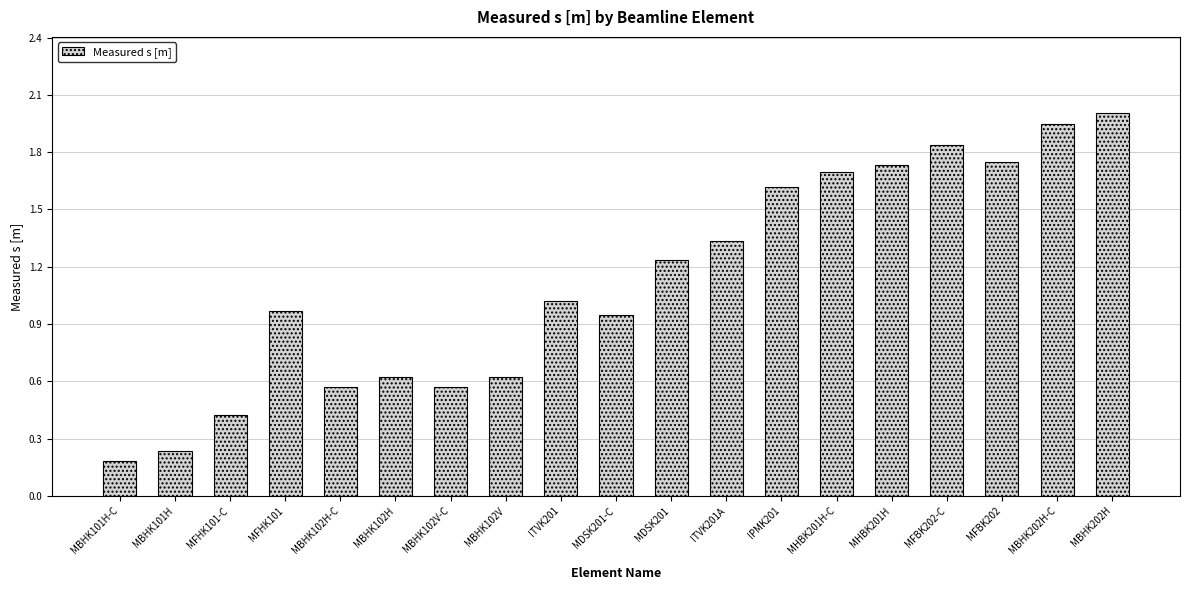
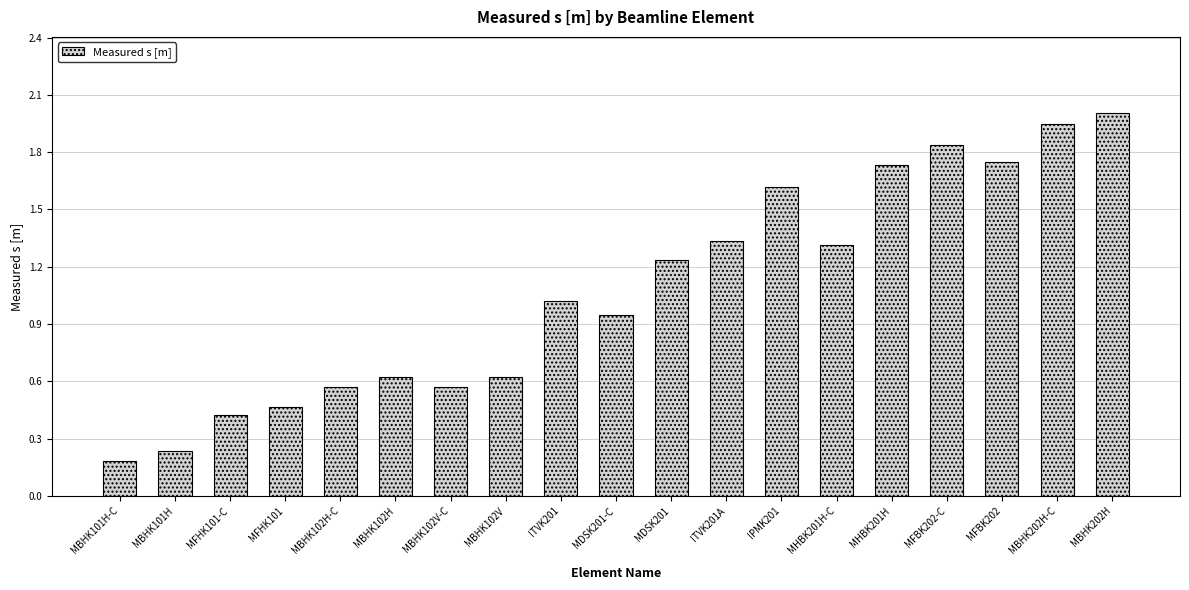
MFHK101: 0.97 -> 0.46
MHBK201H-C: 1.70 -> 1.32
